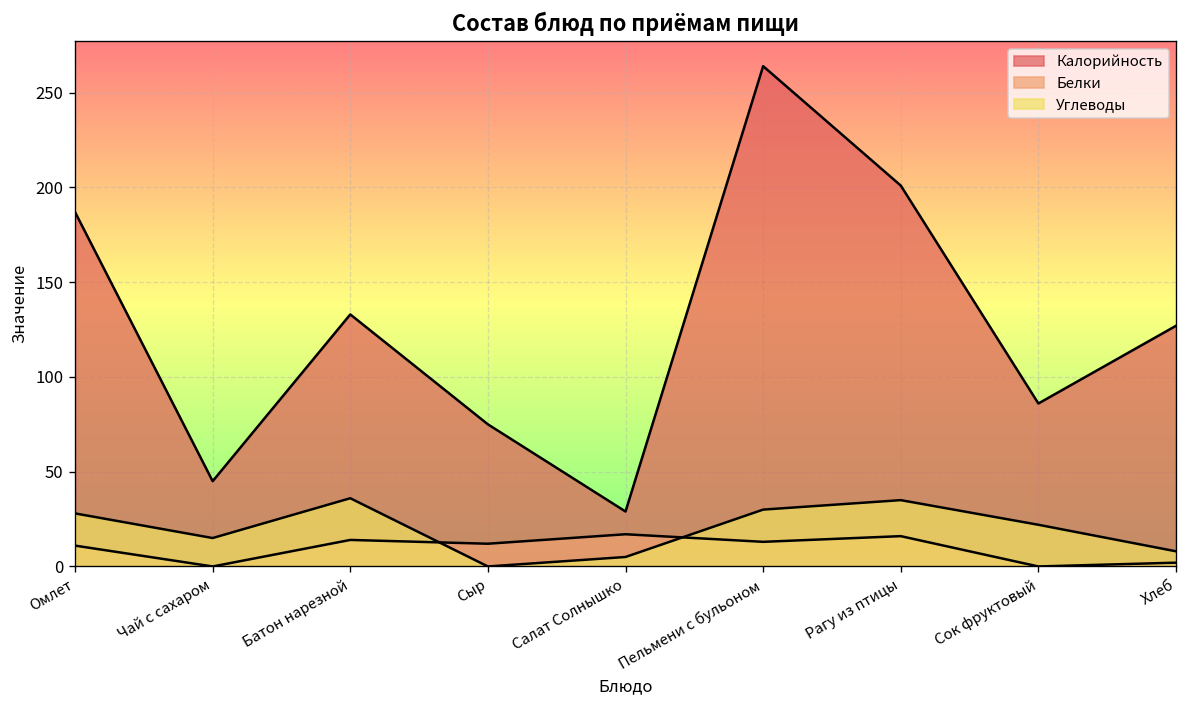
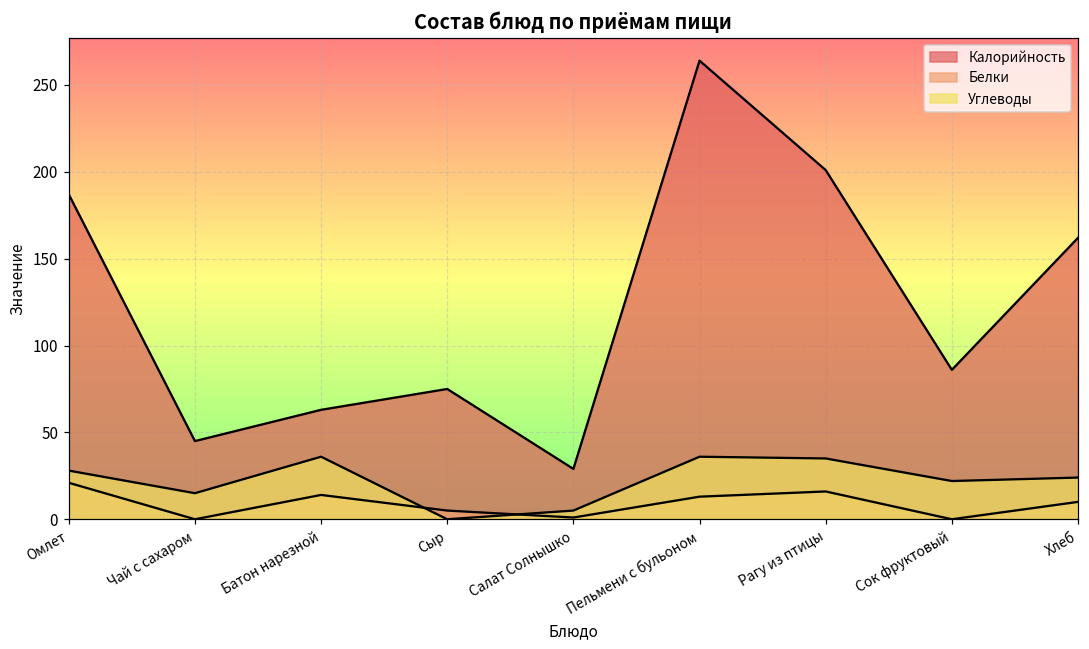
Белки, Омлет: 11 -> 21
Калорийность, Батон нарезной: 133 -> 63
Белки, Сыр: 12 -> 5
Белки, Салат Солнышко: 17 -> 1
Углеводы, Пельмени с бульоном: 30 -> 36
Калорийность, Хлеб: 127 -> 162
Белки, Хлеб: 2 -> 10
Углеводы, Хлеб: 8 -> 24
